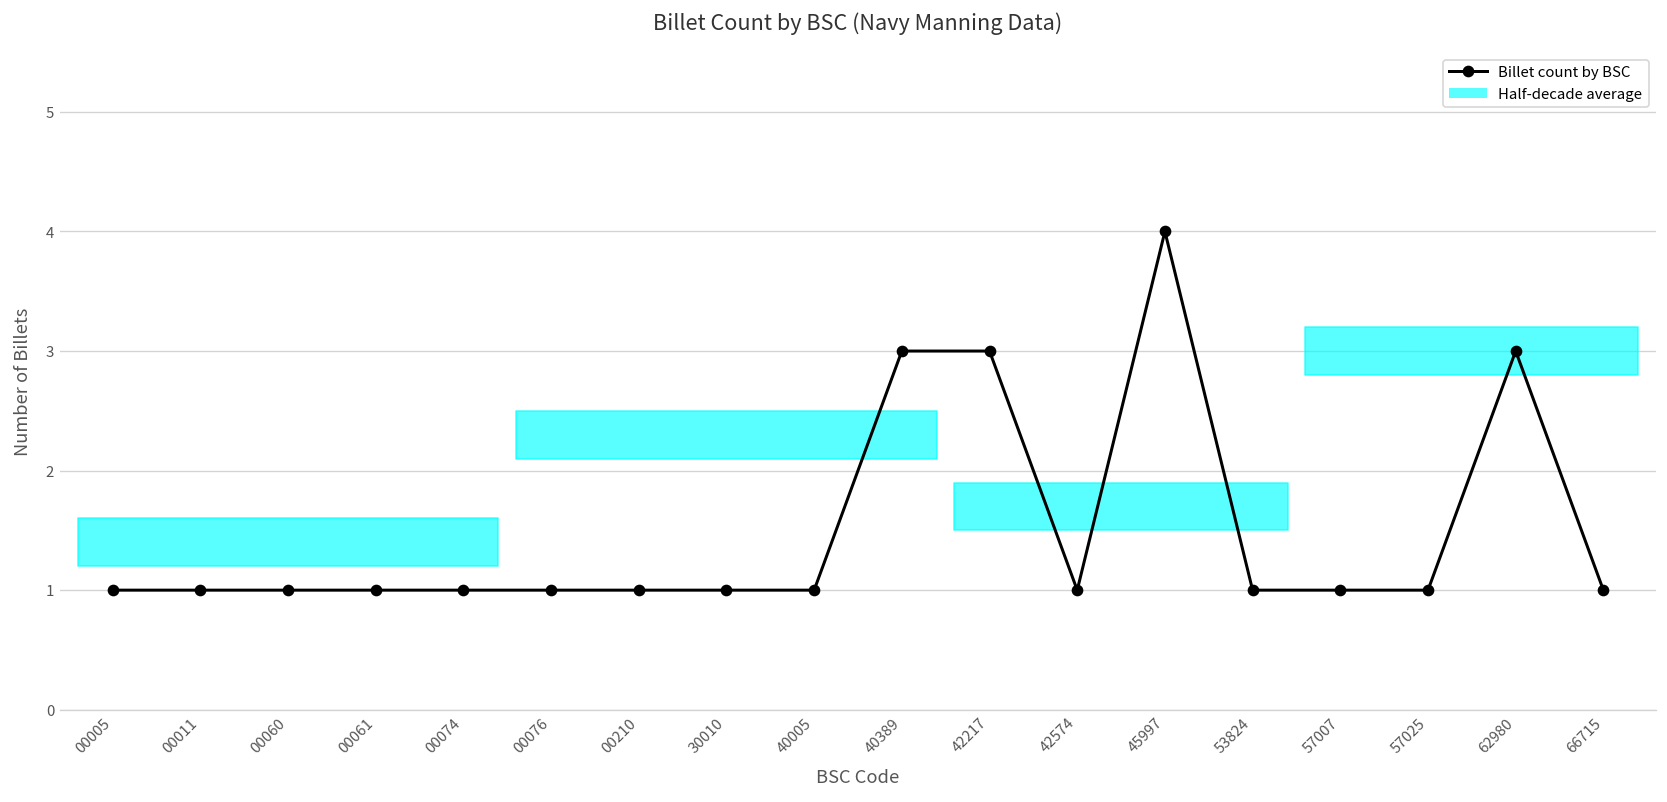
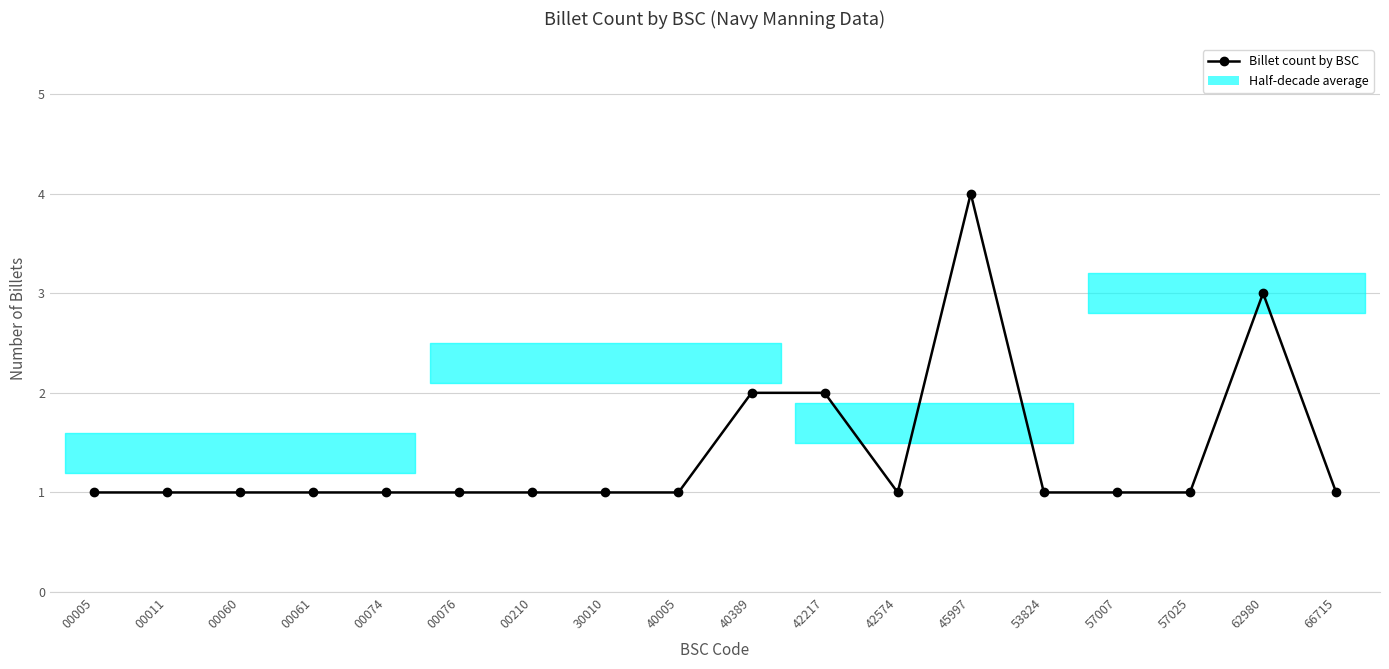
40389: 3 -> 2
42217: 3 -> 2
